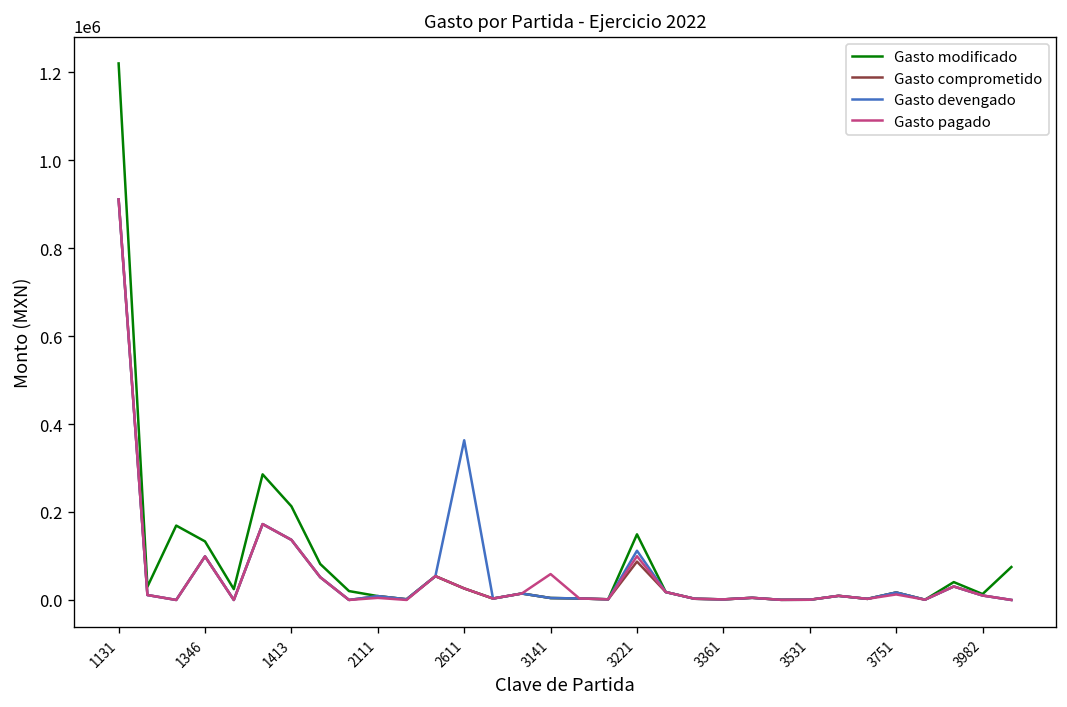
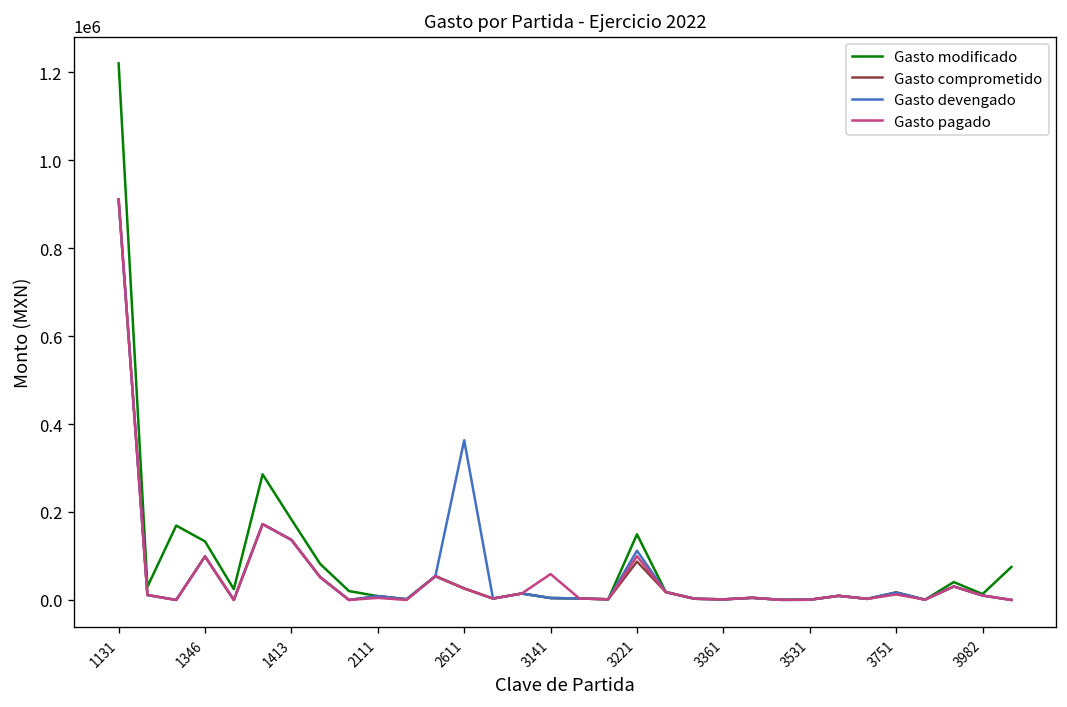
Gasto modificado, 1413: 210000 -> 180000
